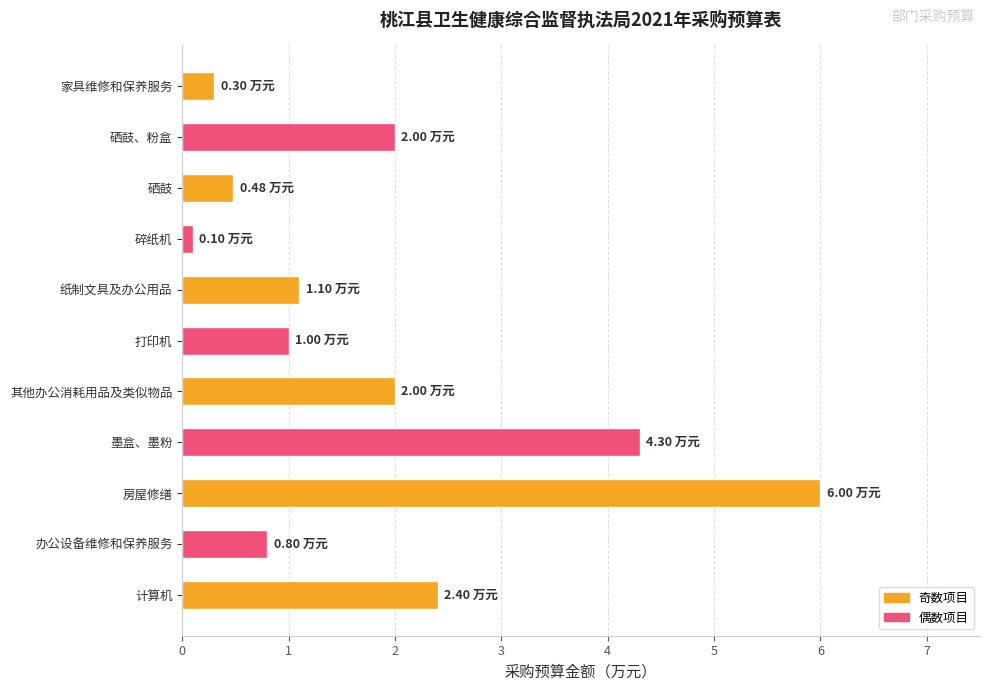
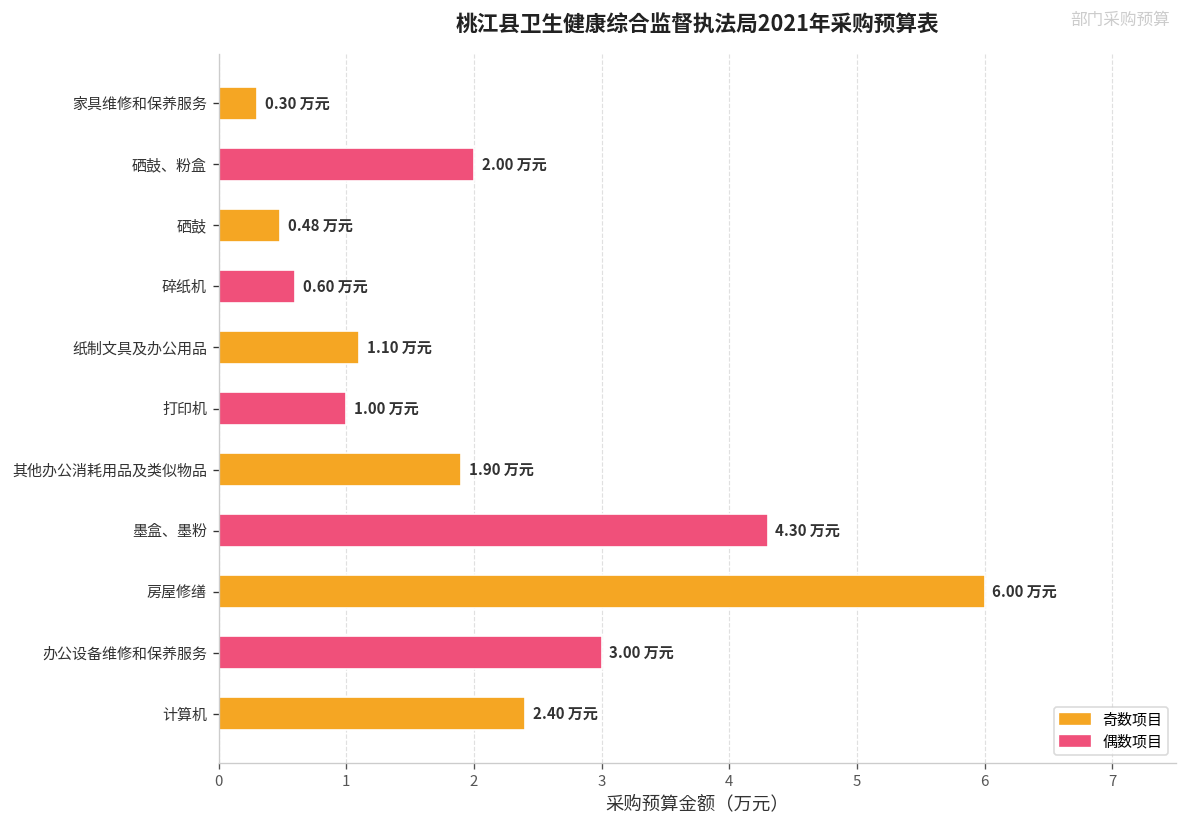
碎纸机: 0.10 -> 0.60
其他办公消耗用品及类似物品: 2.00 -> 1.90
办公设备维修和保养服务: 0.80 -> 3.00
